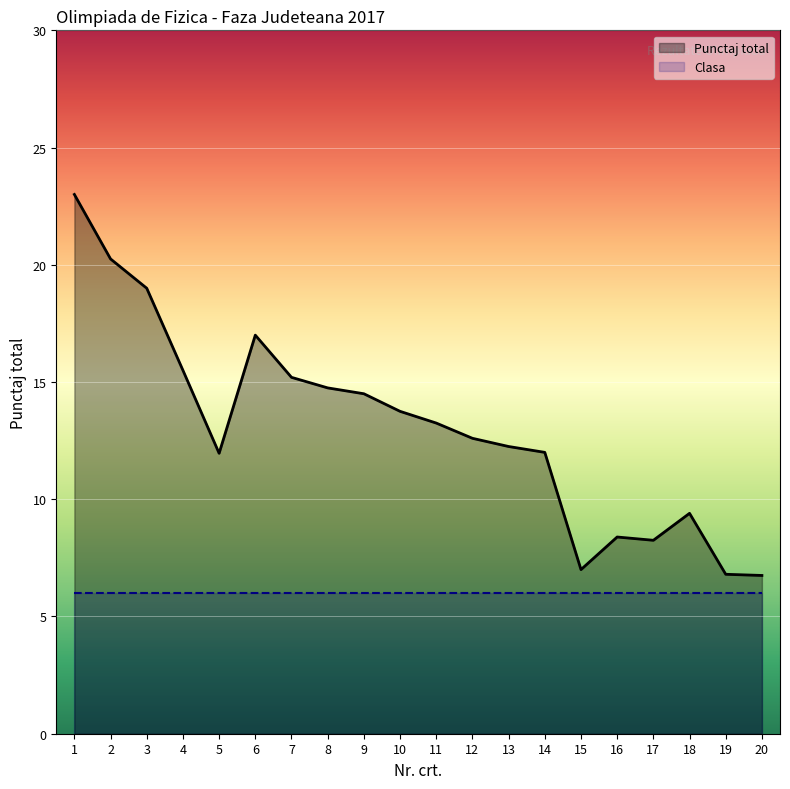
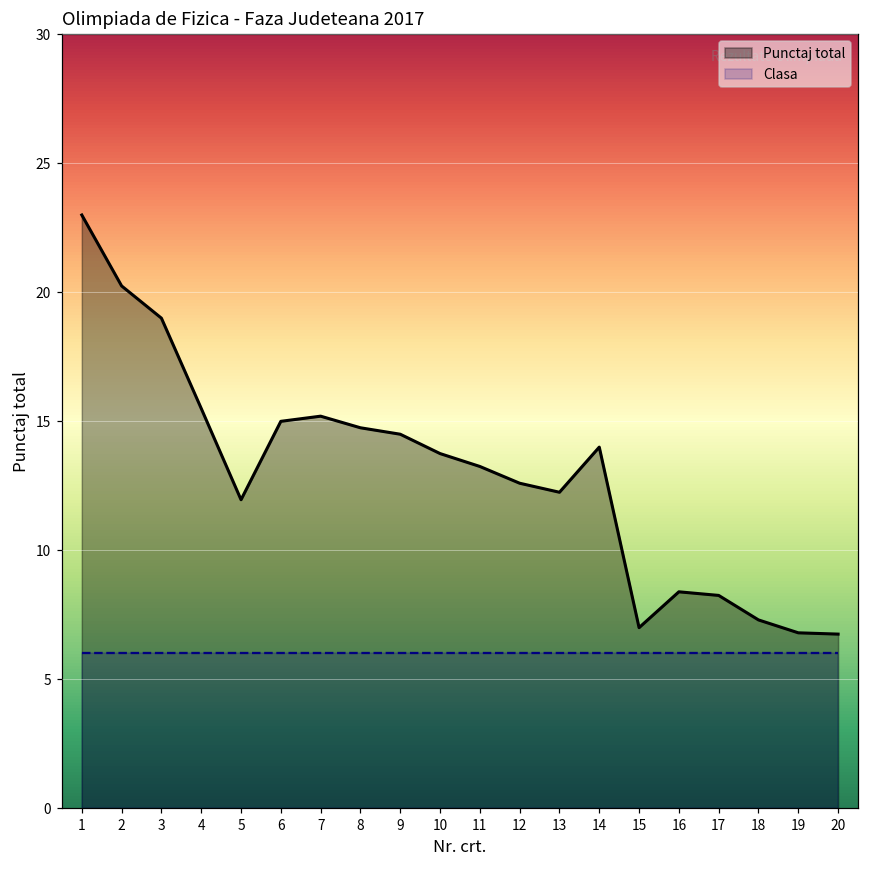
Punctaj total, 6: 17 -> 15
Punctaj total, 14: 12 -> 14
Punctaj total, 18: 9.4 -> 7.3
